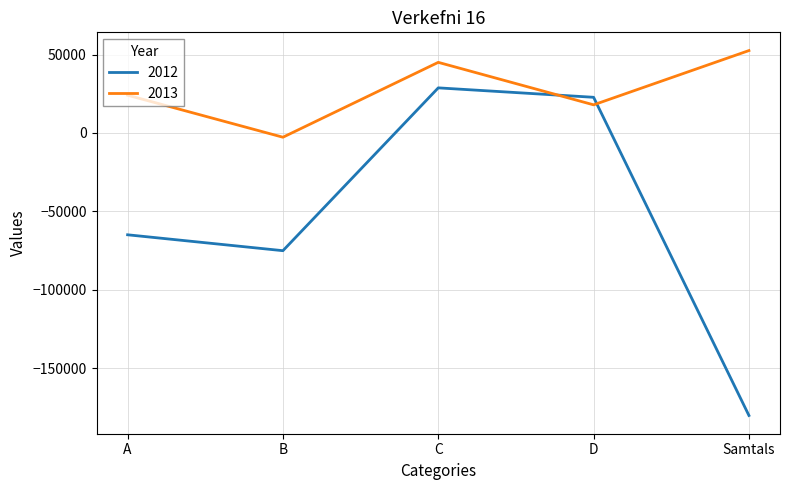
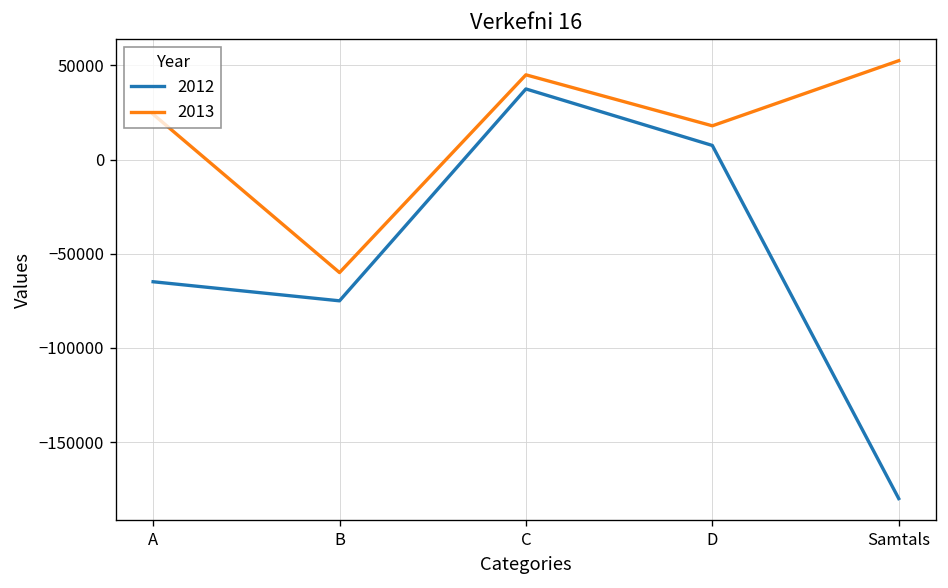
2013, B: -3000 -> -60000
2012, C: 29000 -> 38000
2012, D: 23000 -> 8000
